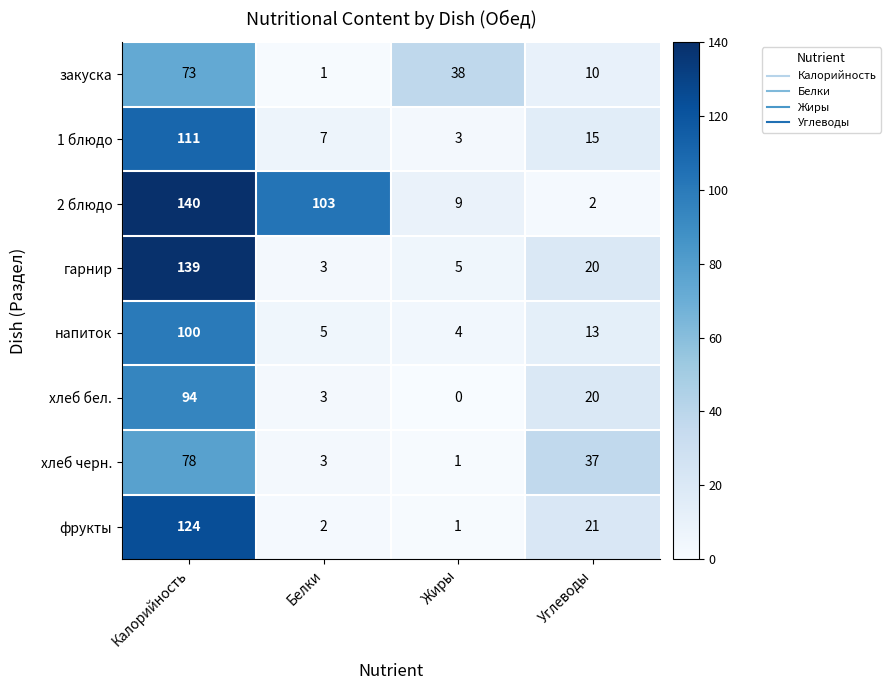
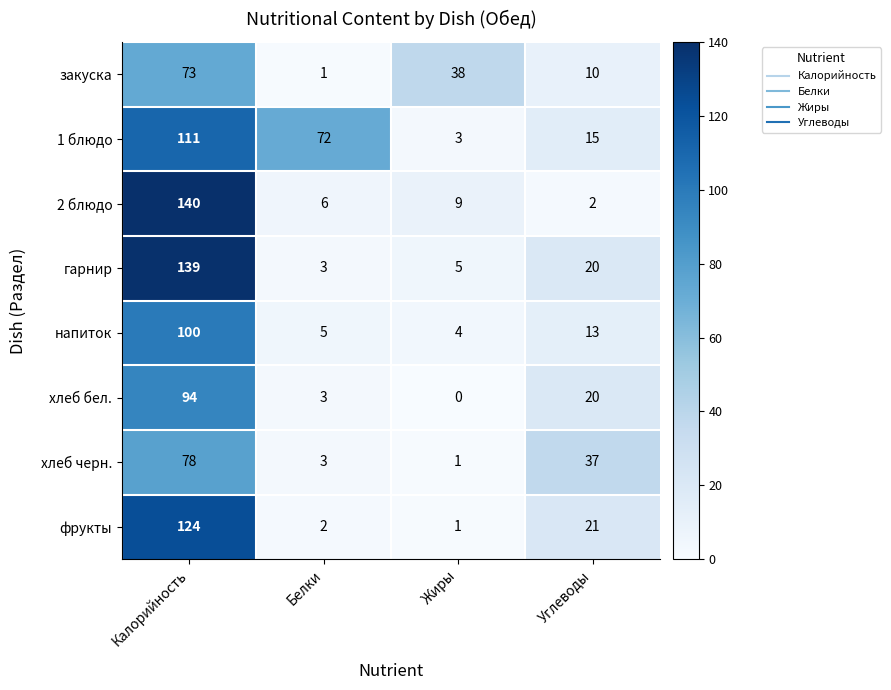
1 блюдо, Белки: 7 -> 72
2 блюдо, Белки: 103 -> 6
